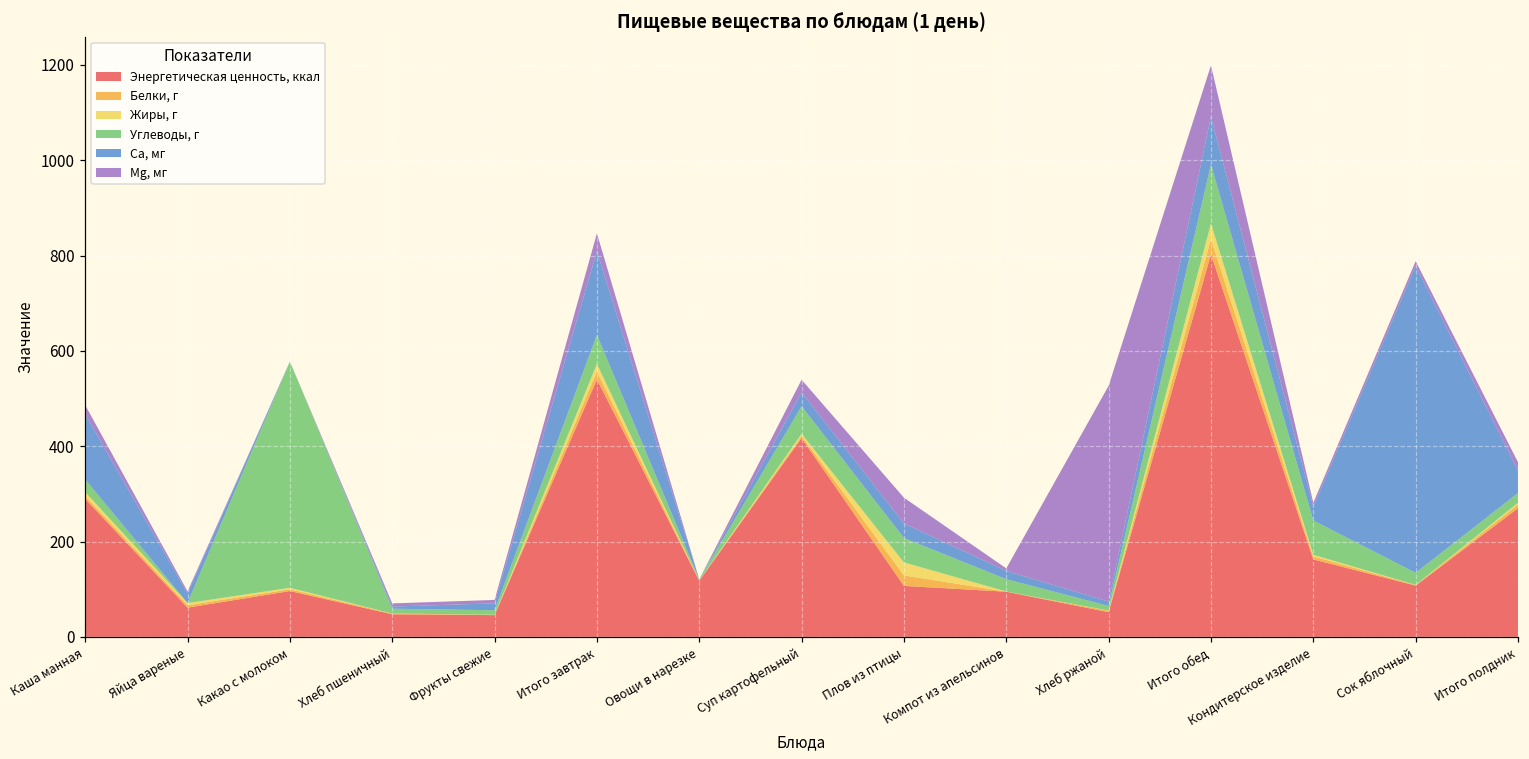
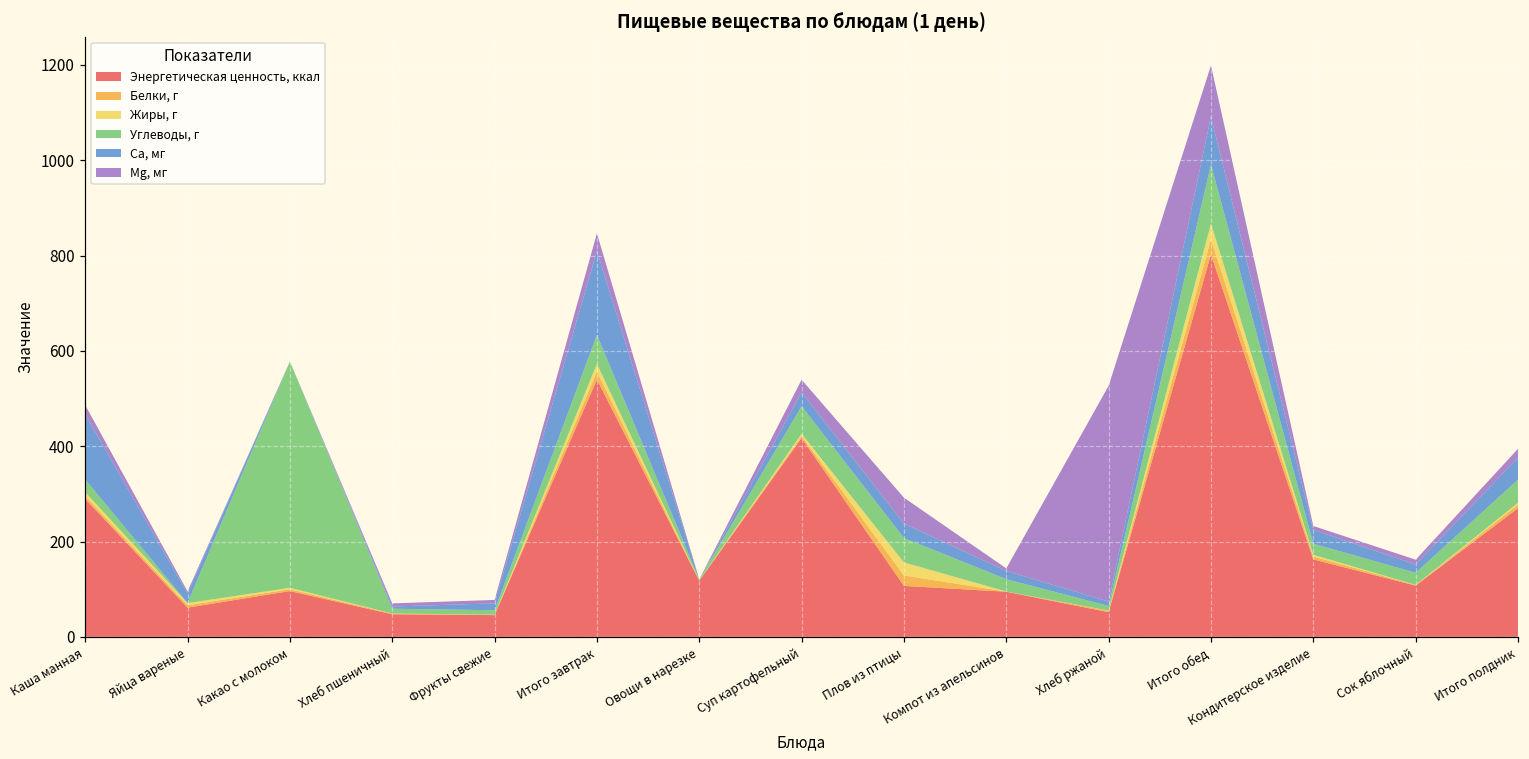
Углеводы, г, Кондитерское изделие: 70 -> 20
Са, мг, Сок яблочный: 640 -> 20
Углеводы, г, Итого полдник: 20 -> 50
